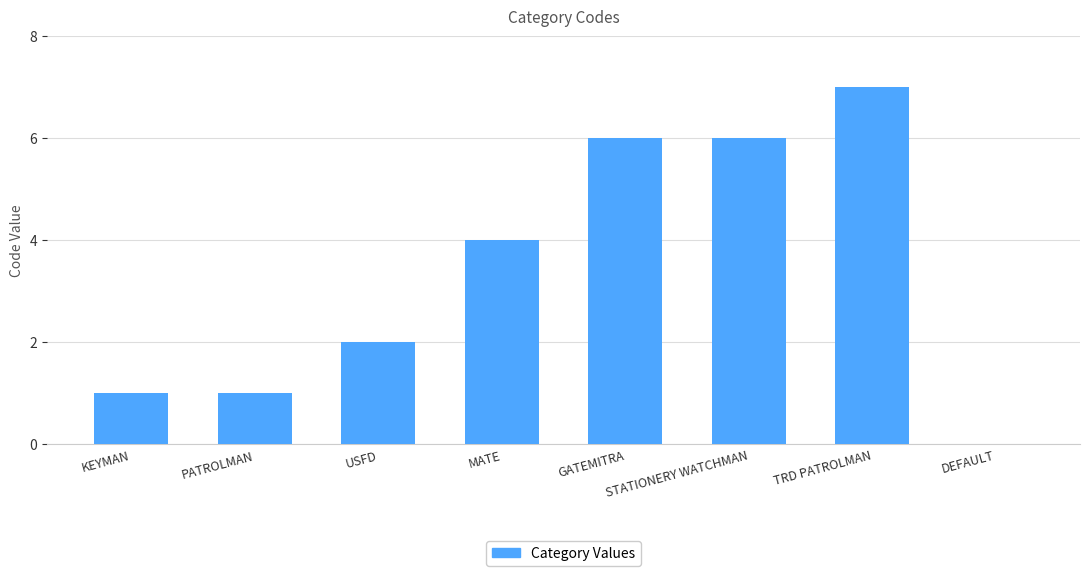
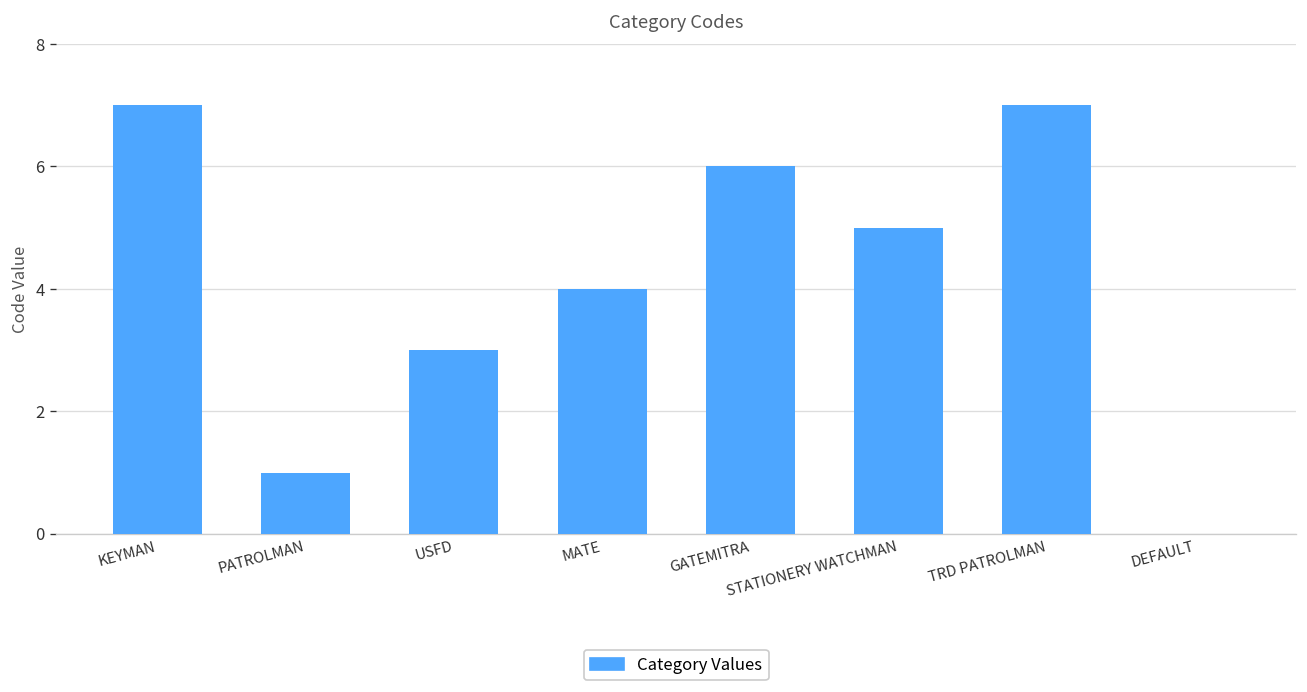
KEYMAN: 1 -> 7
USFD: 2 -> 3
STATIONERY WATCHMAN: 6 -> 5
